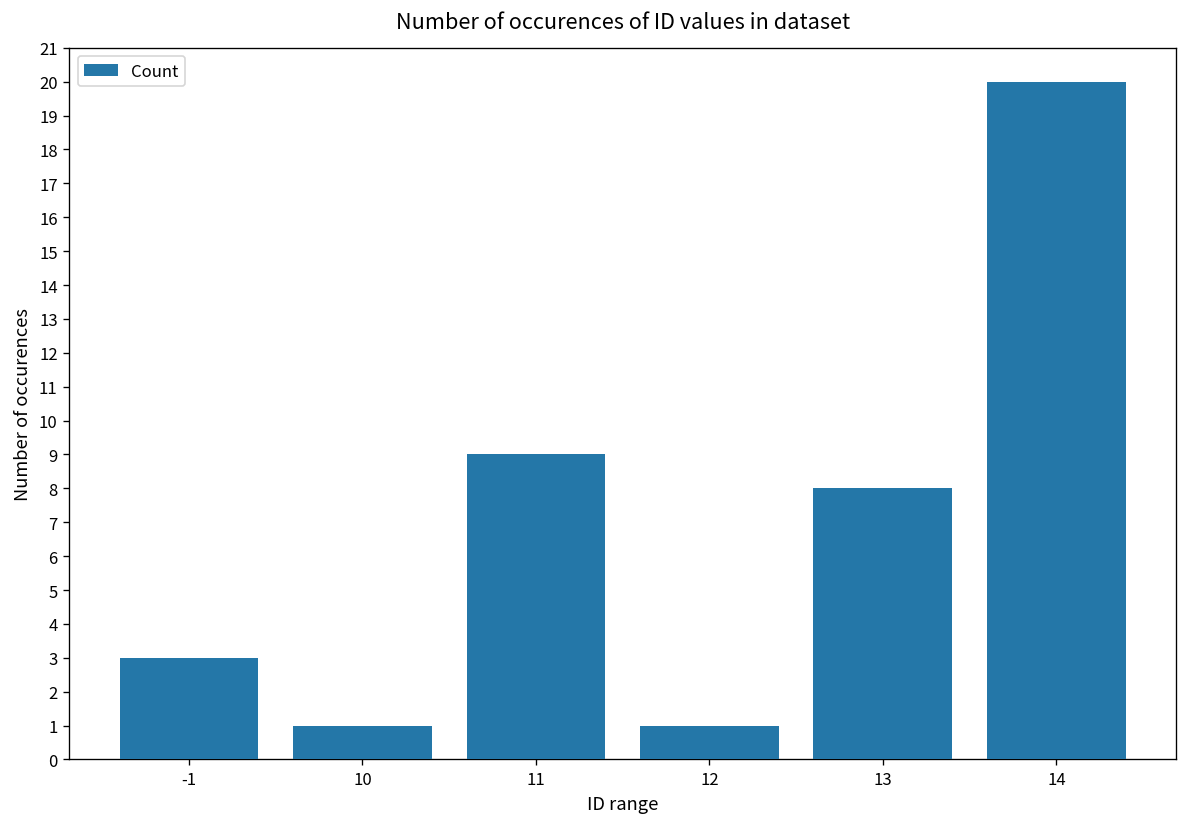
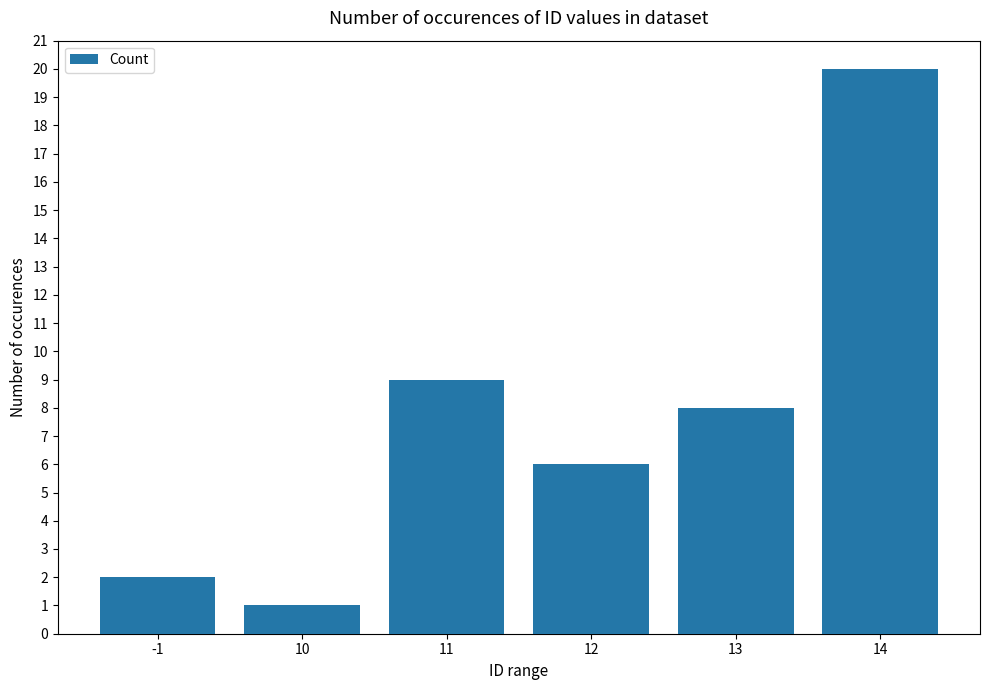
-1: 3 -> 2
12: 1 -> 6
